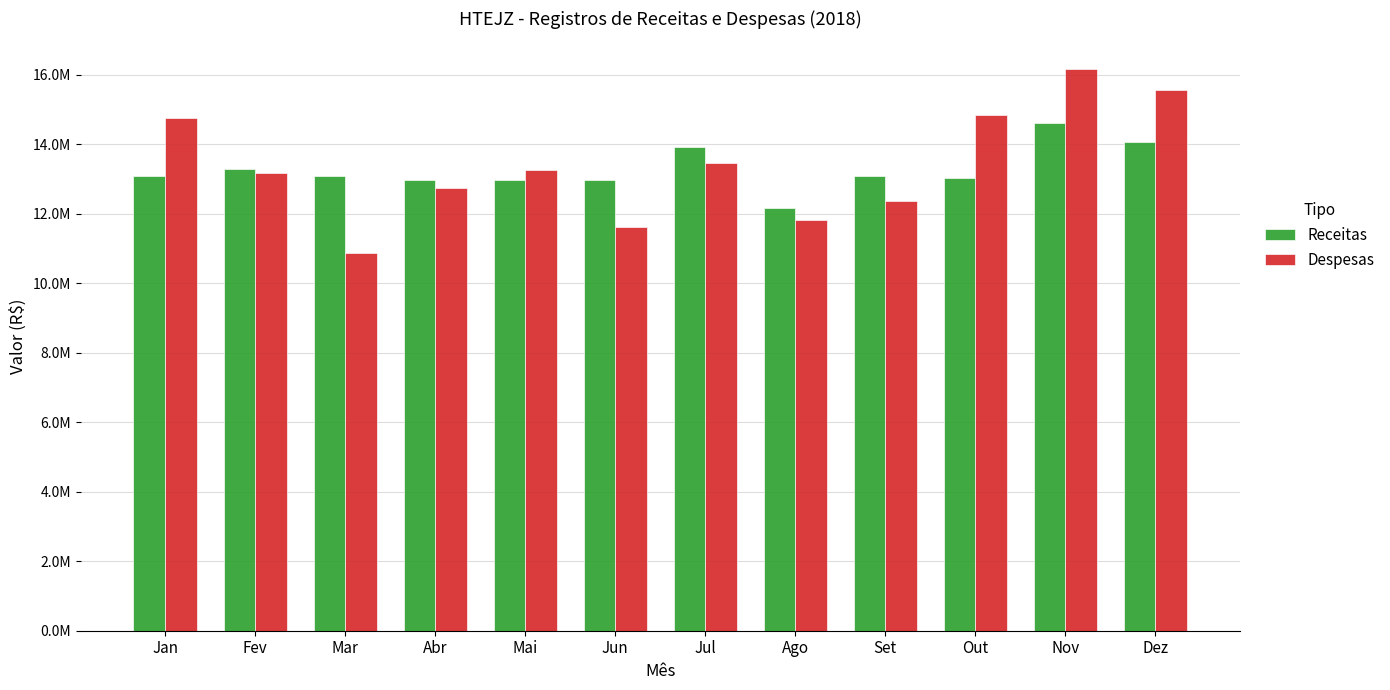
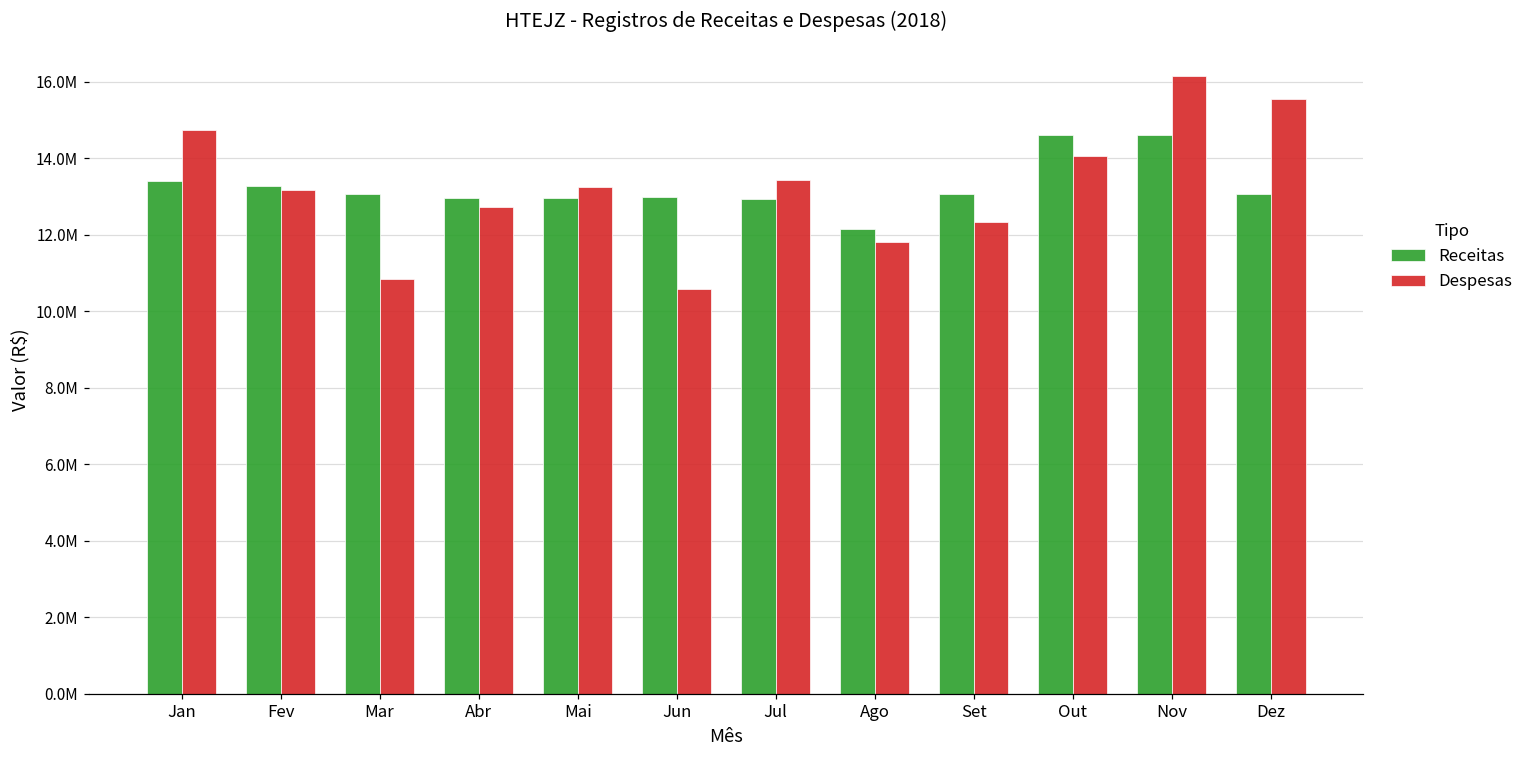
Receitas, Jan: 13100000 -> 13400000
Despesas, Jun: 11600000 -> 10600000
Receitas, Jul: 13900000 -> 13000000
Receitas, Out: 13000000 -> 14600000
Despesas, Out: 14900000 -> 14100000
Receitas, Dez: 14000000 -> 13100000
